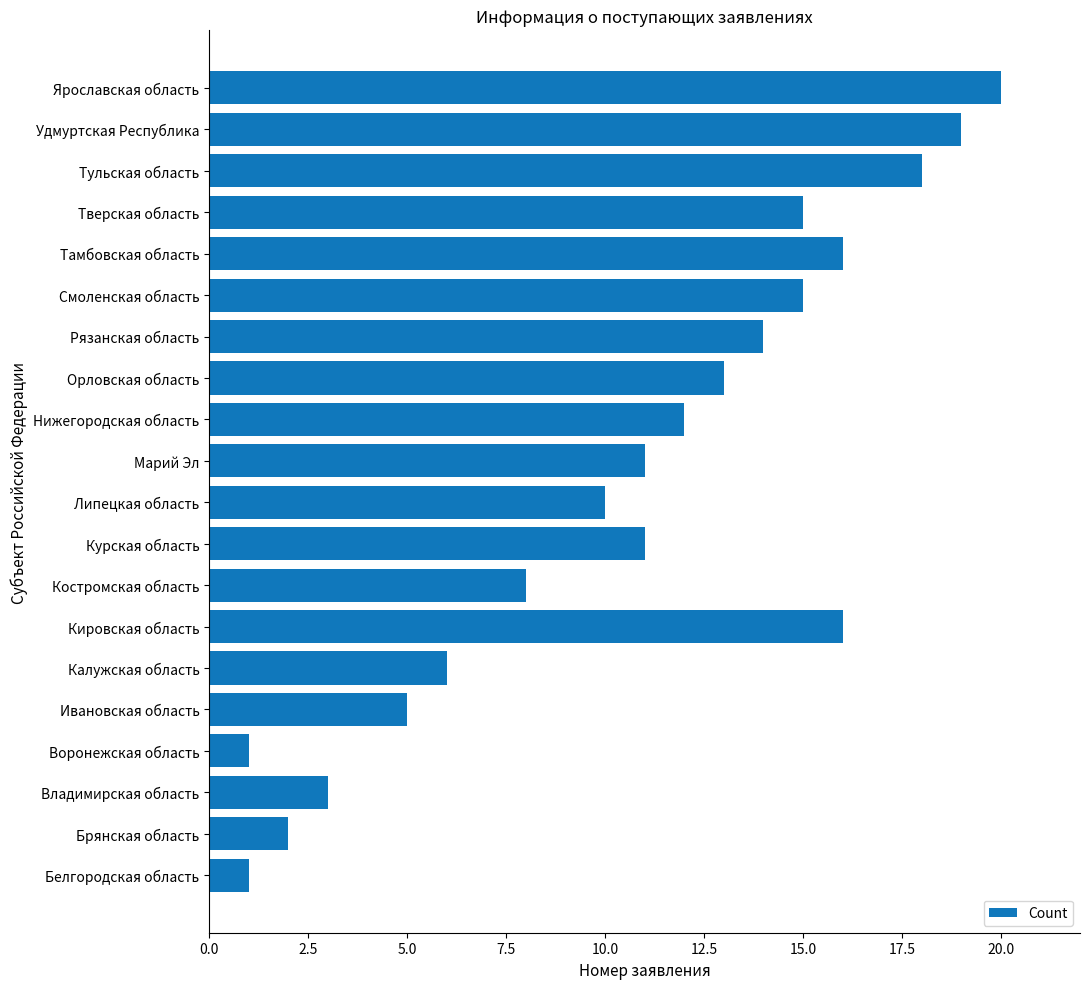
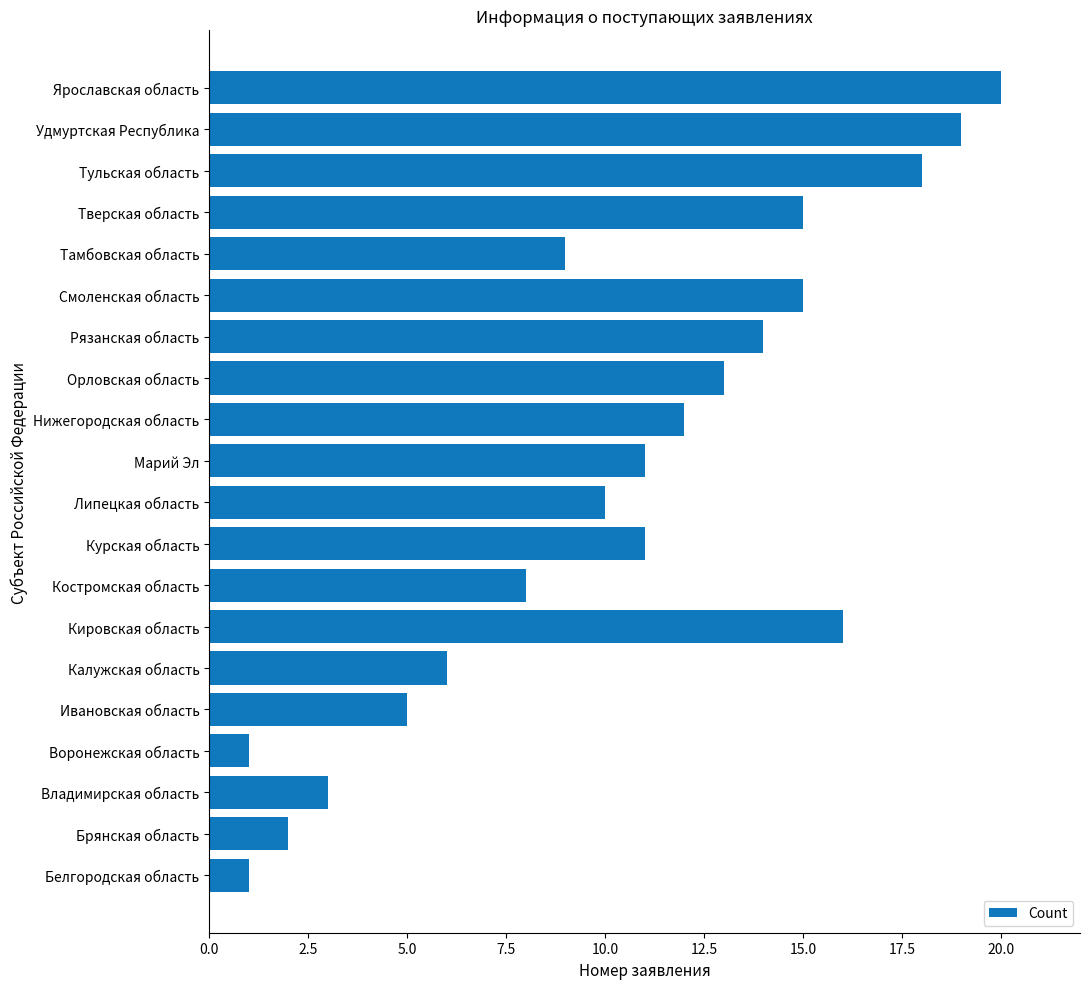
Тамбовская область: 16 -> 9
